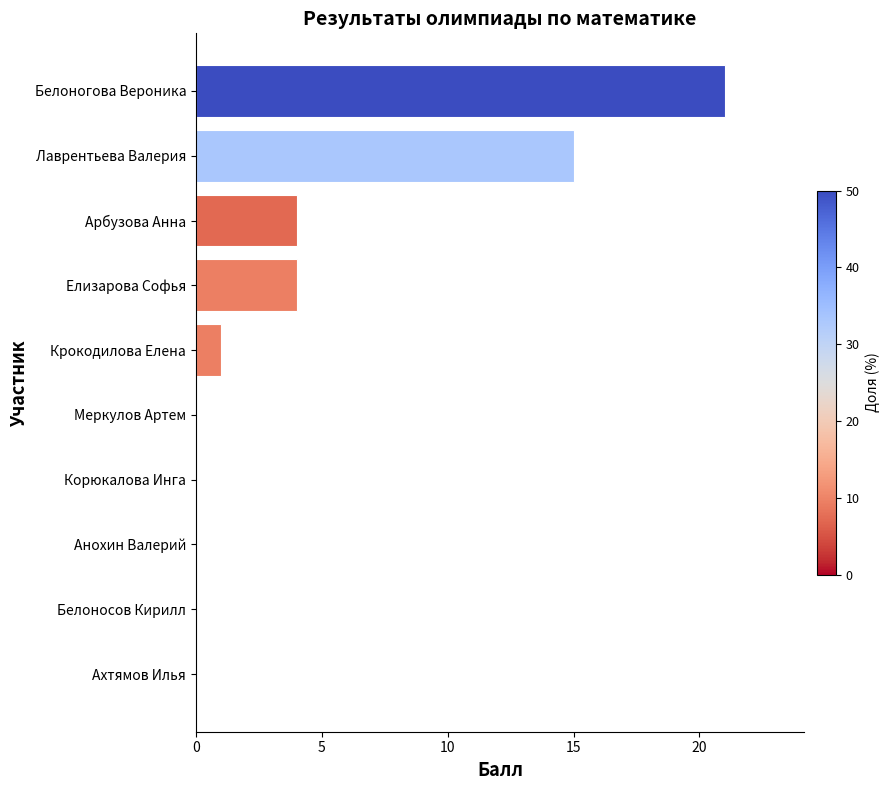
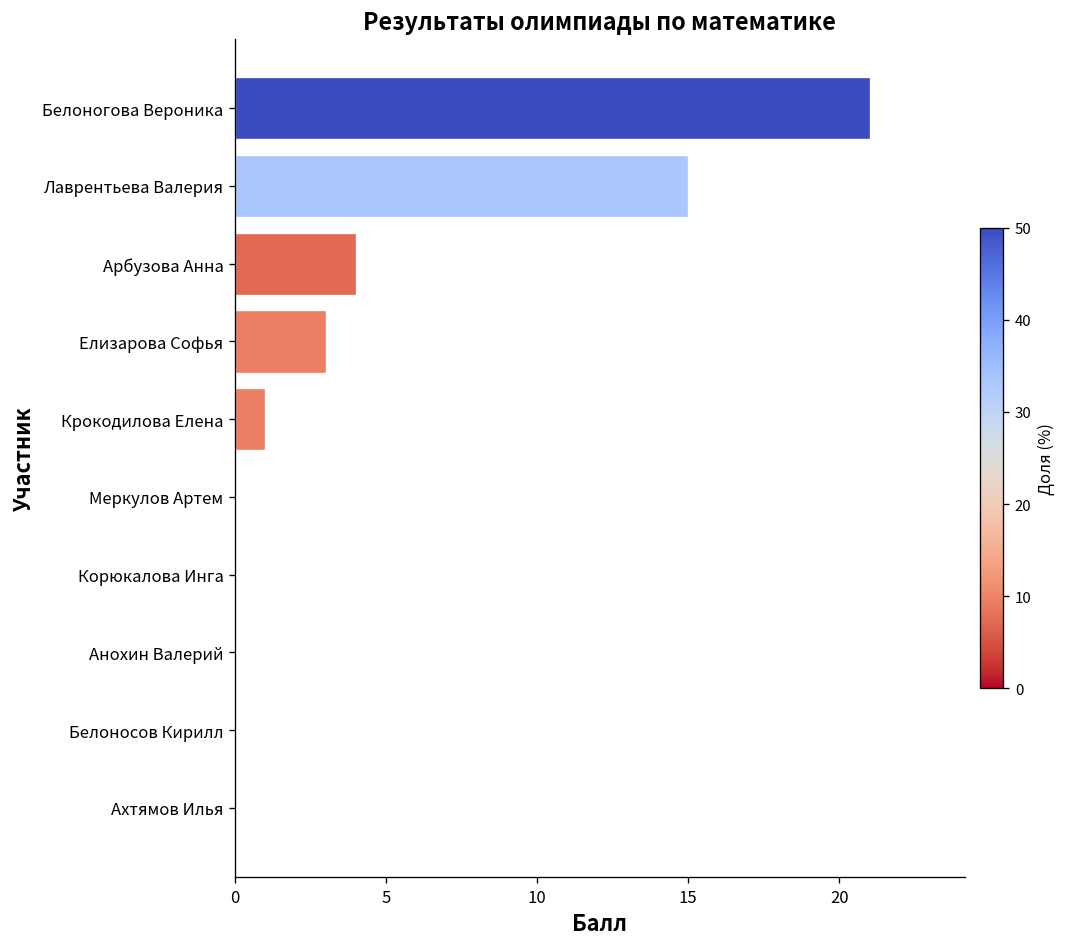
Елизарова Софья: 4 -> 3
